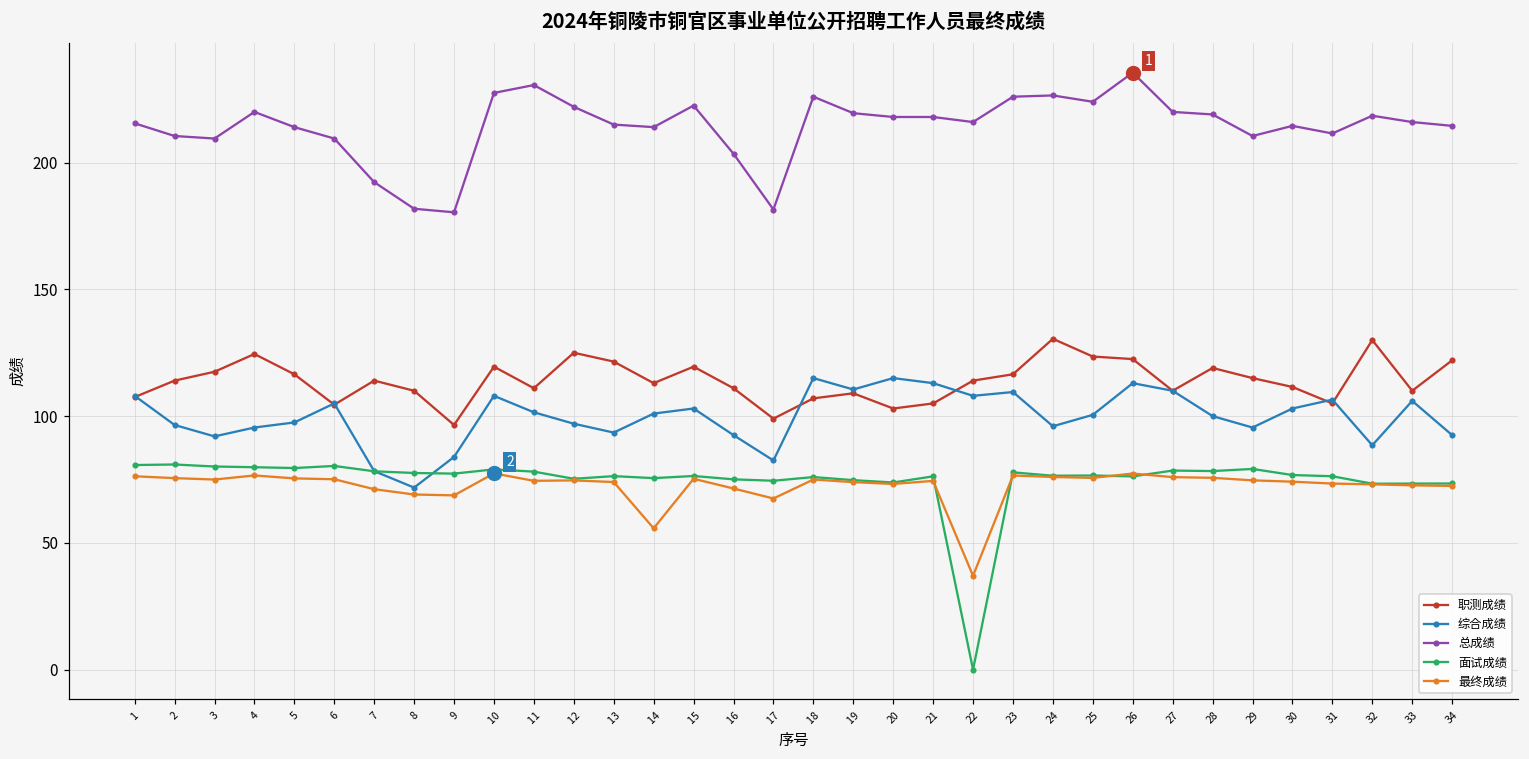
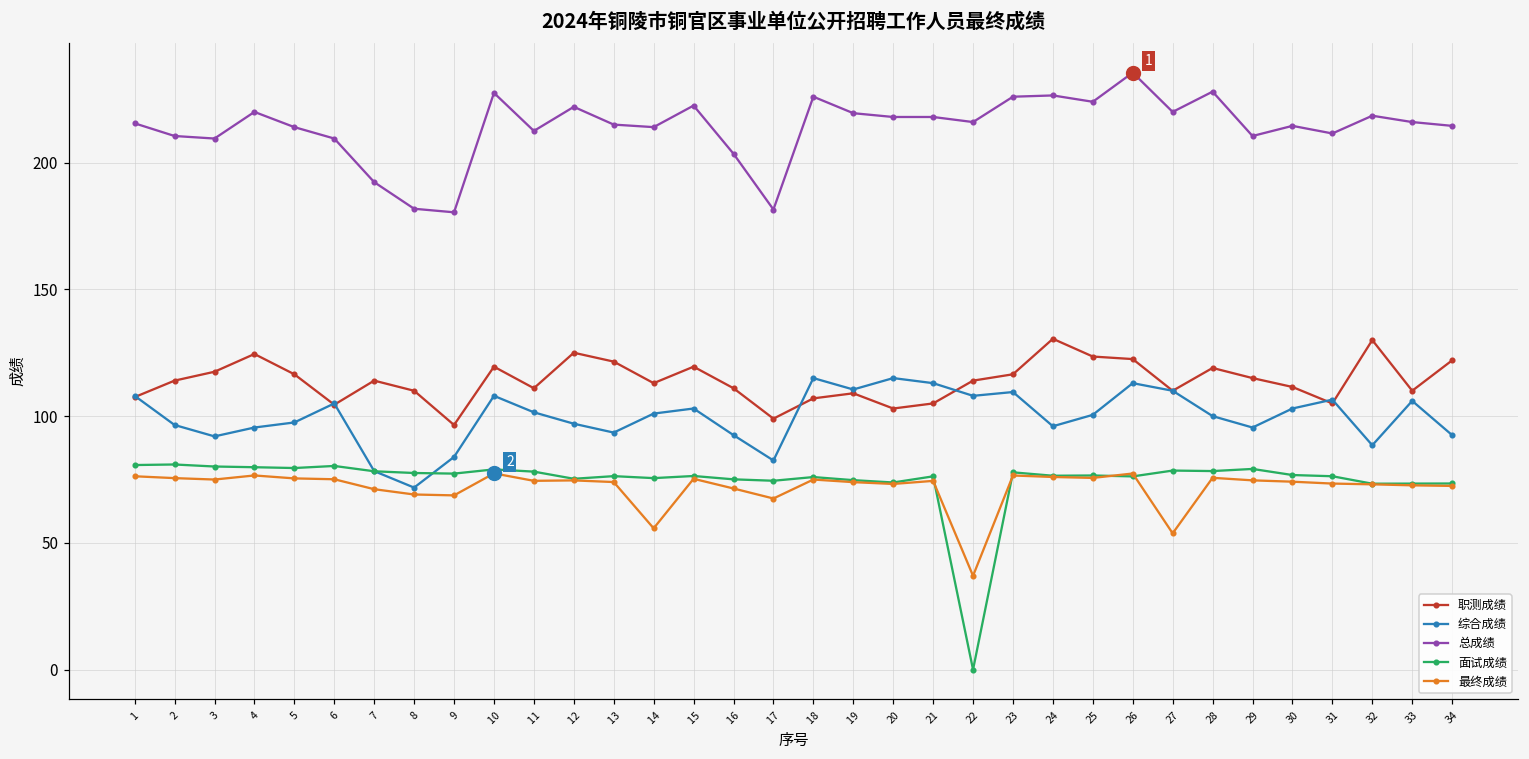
总成绩, 11: 231 -> 213
最终成绩, 27: 76 -> 54
总成绩, 28: 219 -> 228
